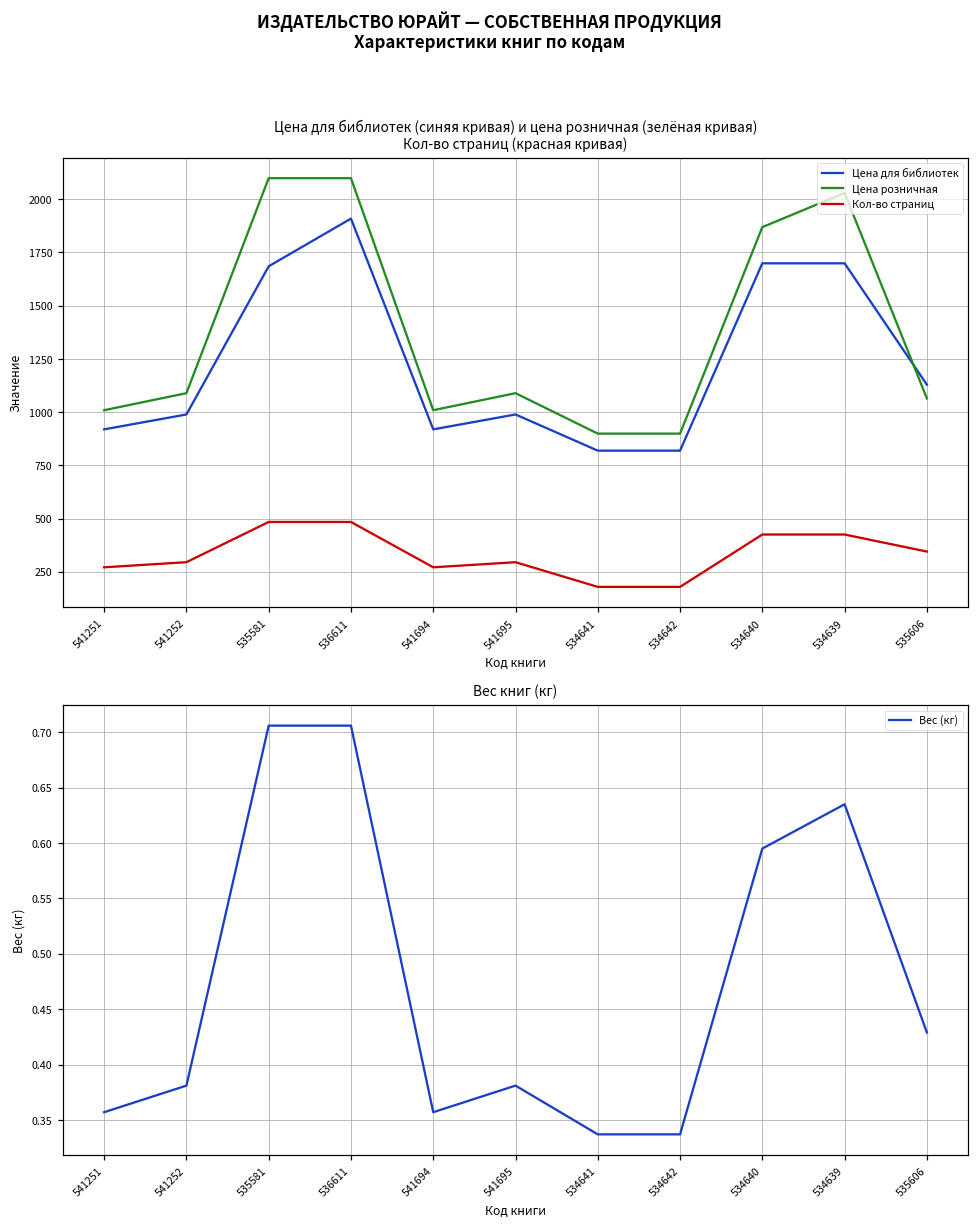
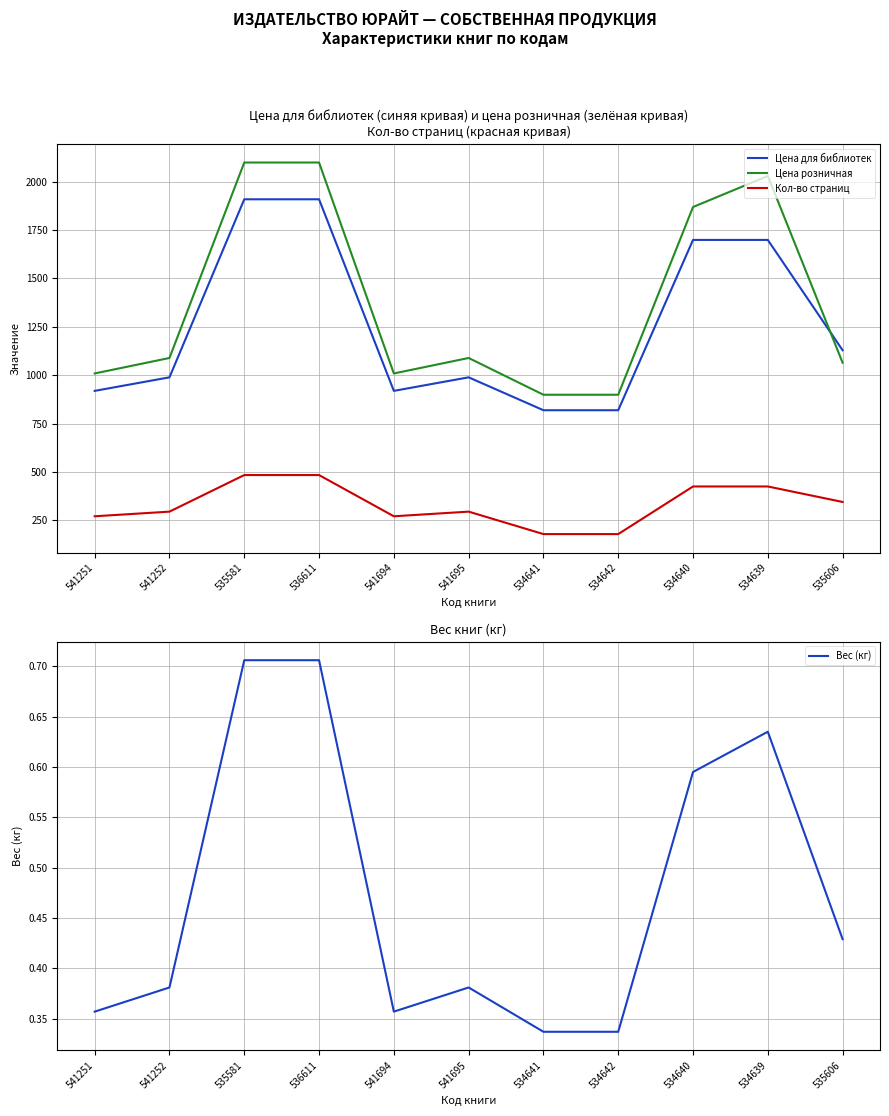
Цена для библиотек (синяя кривая) и цена розничная (зелёная кривая) Кол-во страниц (красная кривая), Цена для библиотек, 535581: 1690 -> 1910
